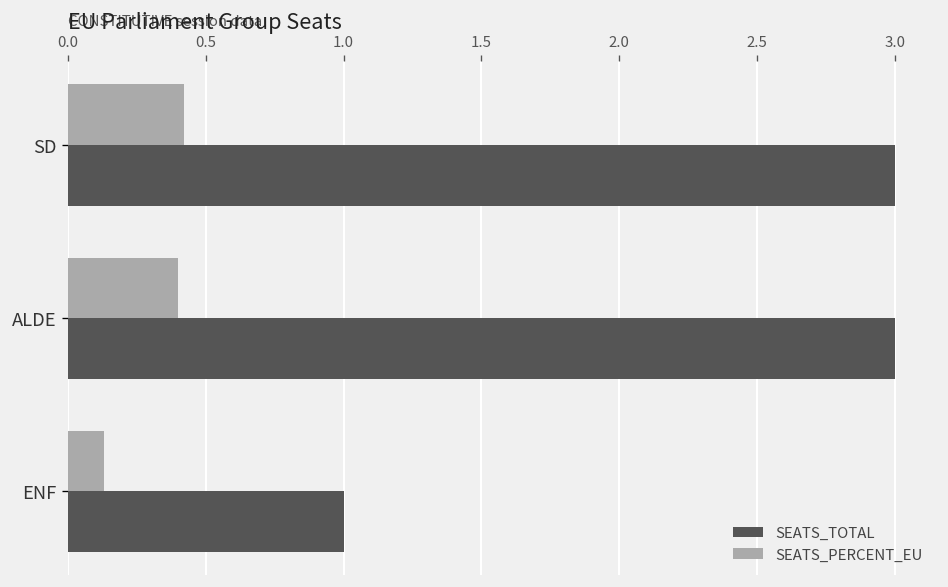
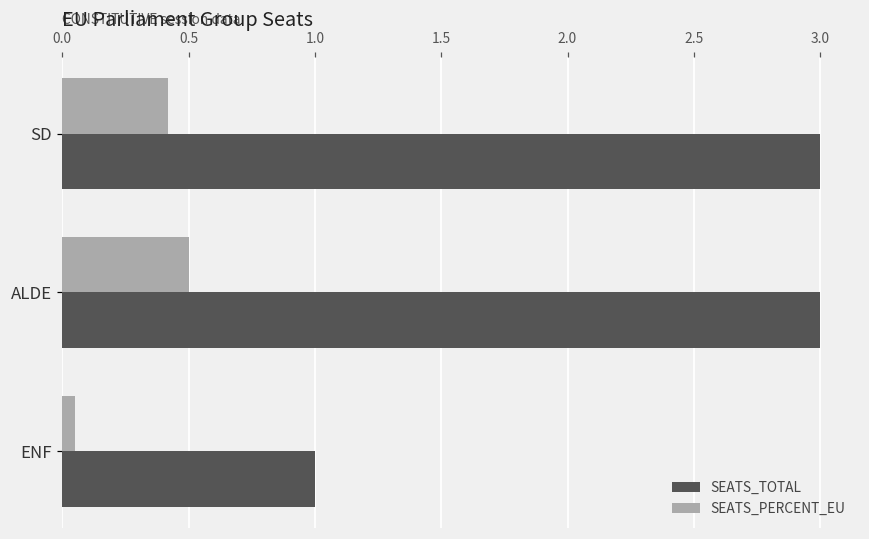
SEATS_PERCENT_EU, ALDE: 0.4 -> 0.5
SEATS_PERCENT_EU, ENF: 0.13 -> 0.05
